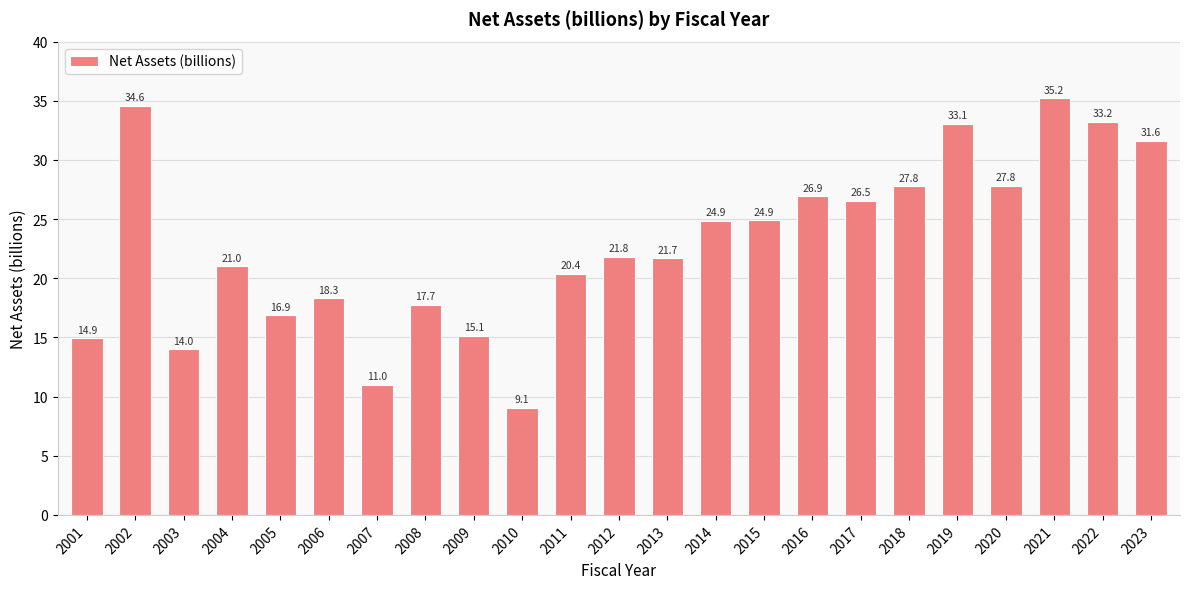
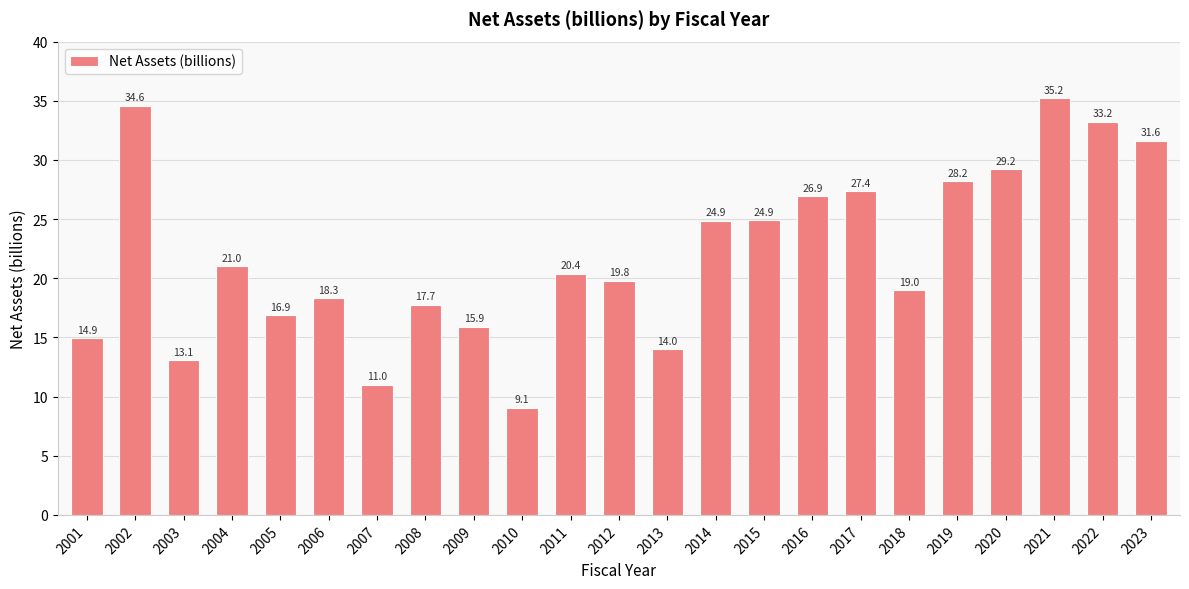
2003: 14.0 -> 13.1
2009: 15.1 -> 15.9
2012: 21.8 -> 19.8
2013: 21.7 -> 14.0
2017: 26.5 -> 27.4
2018: 27.8 -> 19.0
2019: 33.1 -> 28.2
2020: 27.8 -> 29.2
